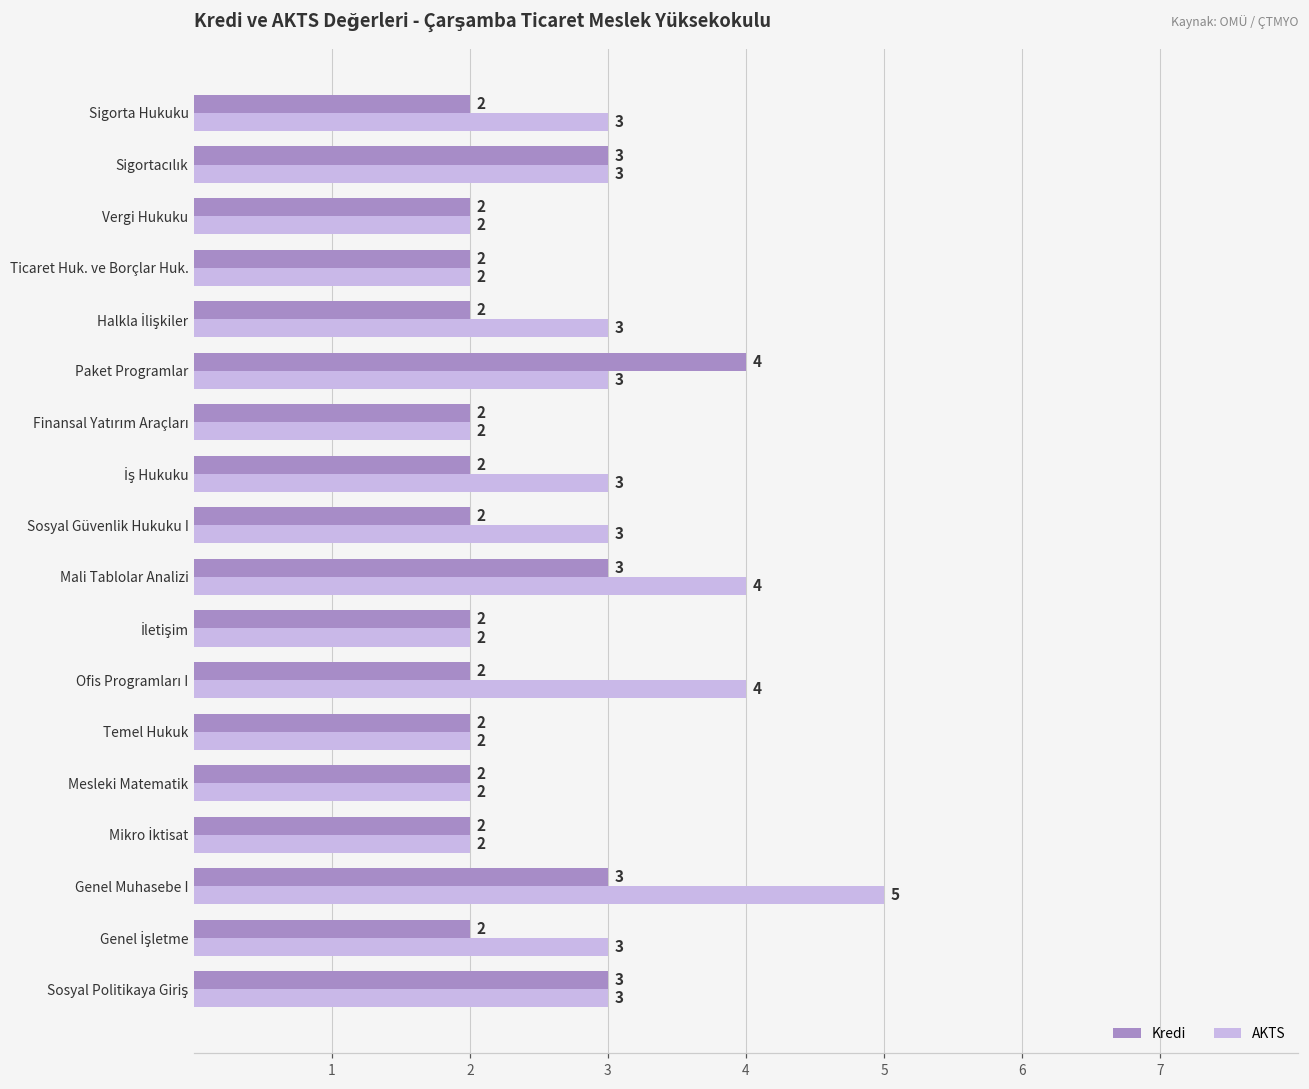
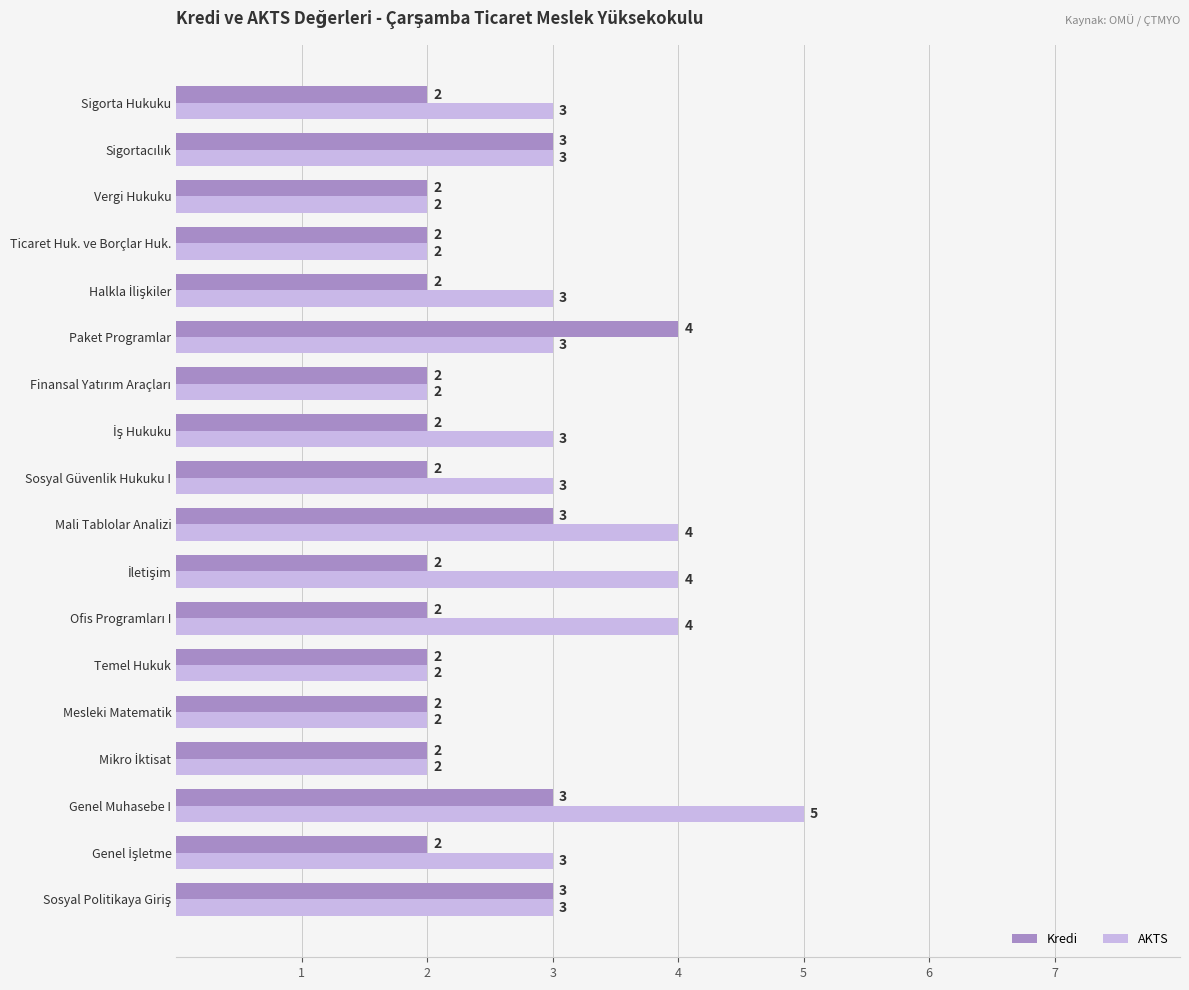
AKTS, İletişim: 2 -> 4
